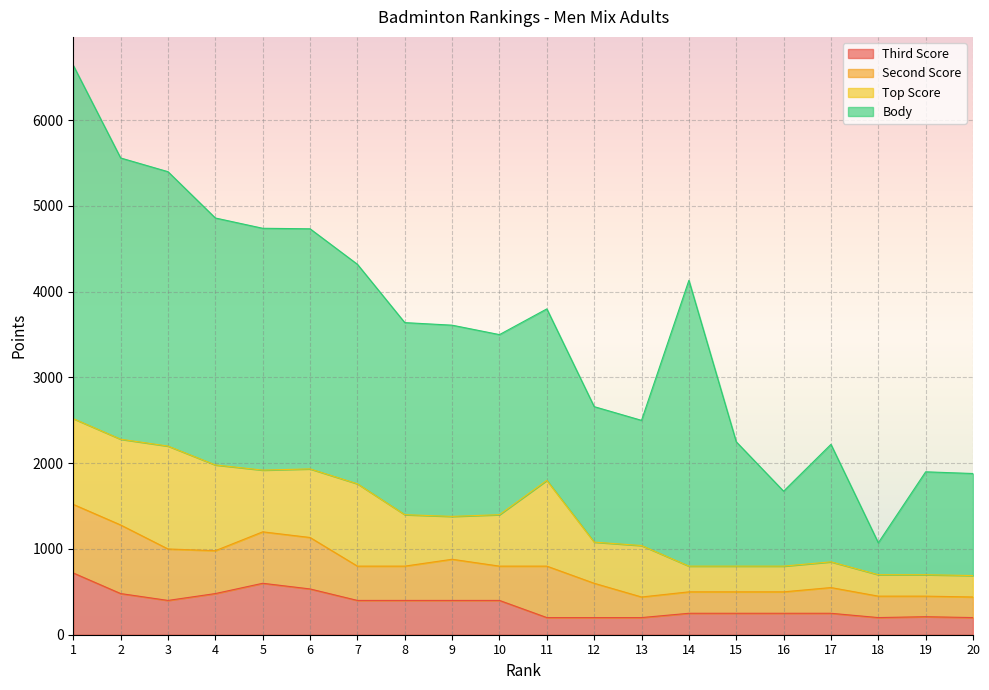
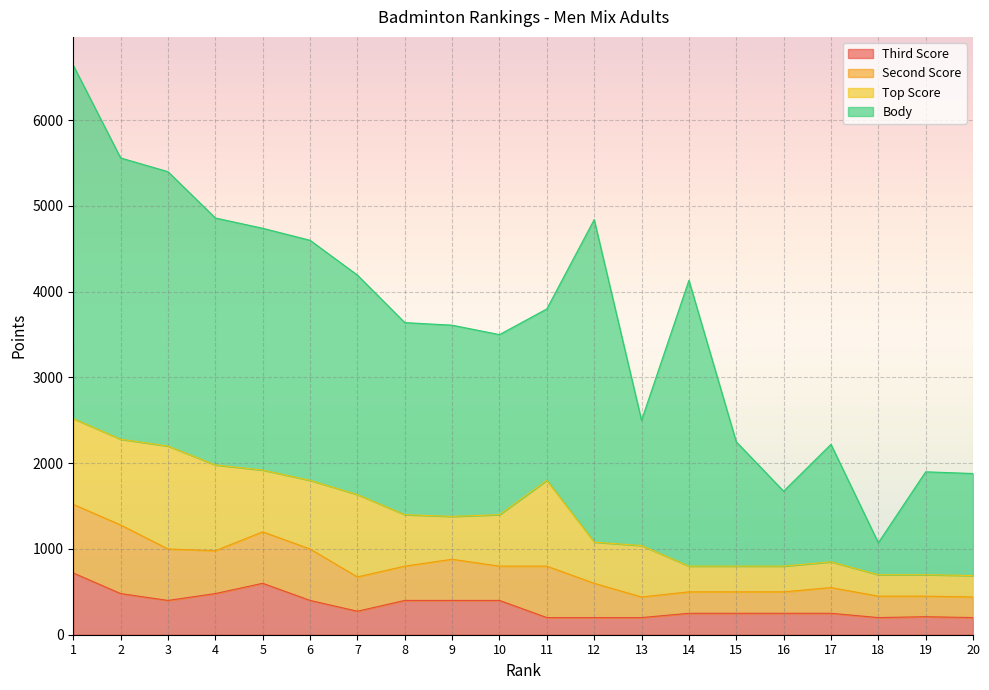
Third Score, 6: 500 -> 400
Third Score, 7: 400 -> 300
Body, 12: 1600 -> 3800
